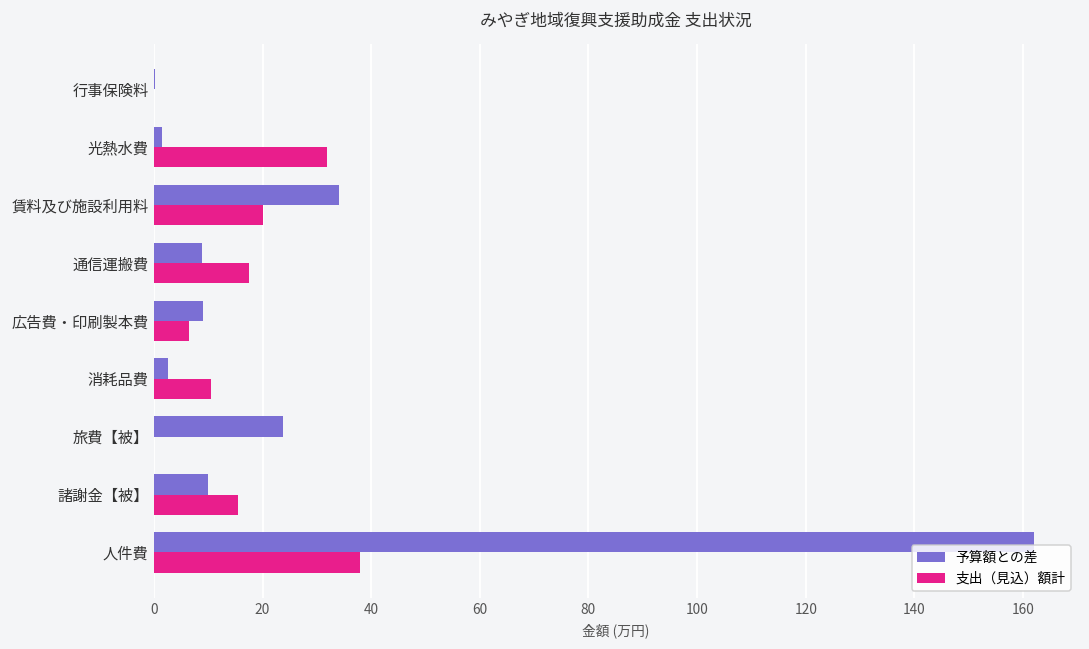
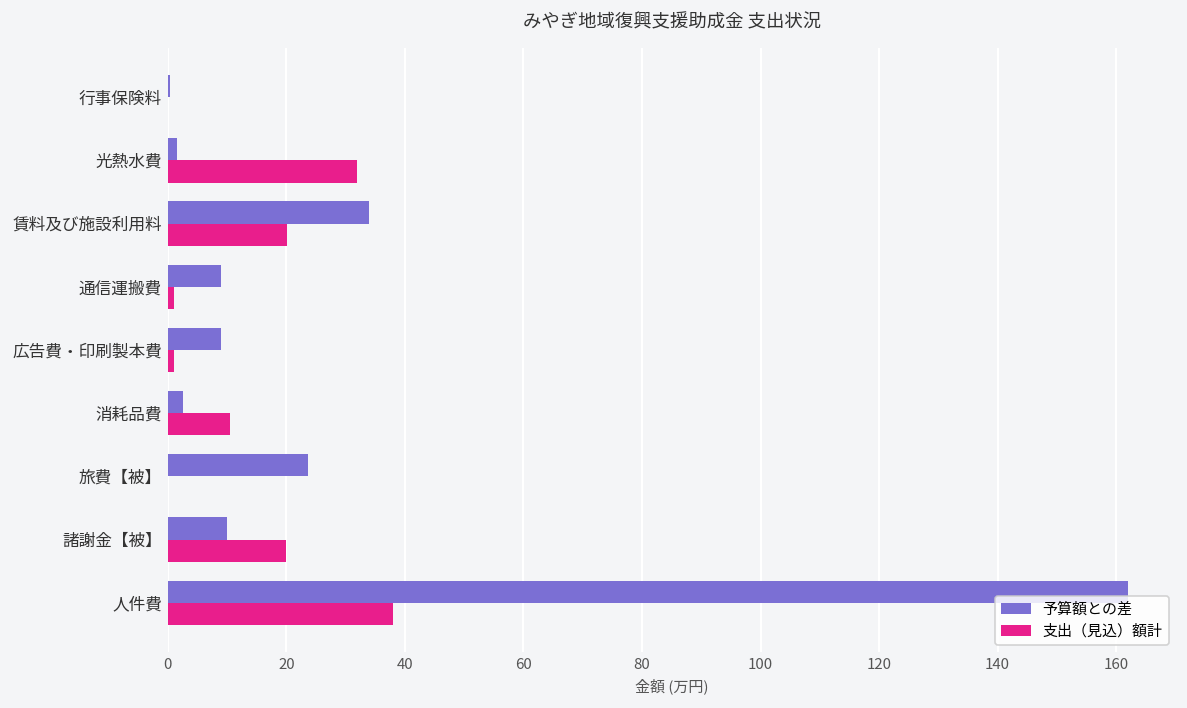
支出（見込）額計, 通信運搬費: 18 -> 1
支出（見込）額計, 広告費・印刷製本費: 7 -> 1
支出（見込）額計, 諸謝金【被】: 15 -> 20
